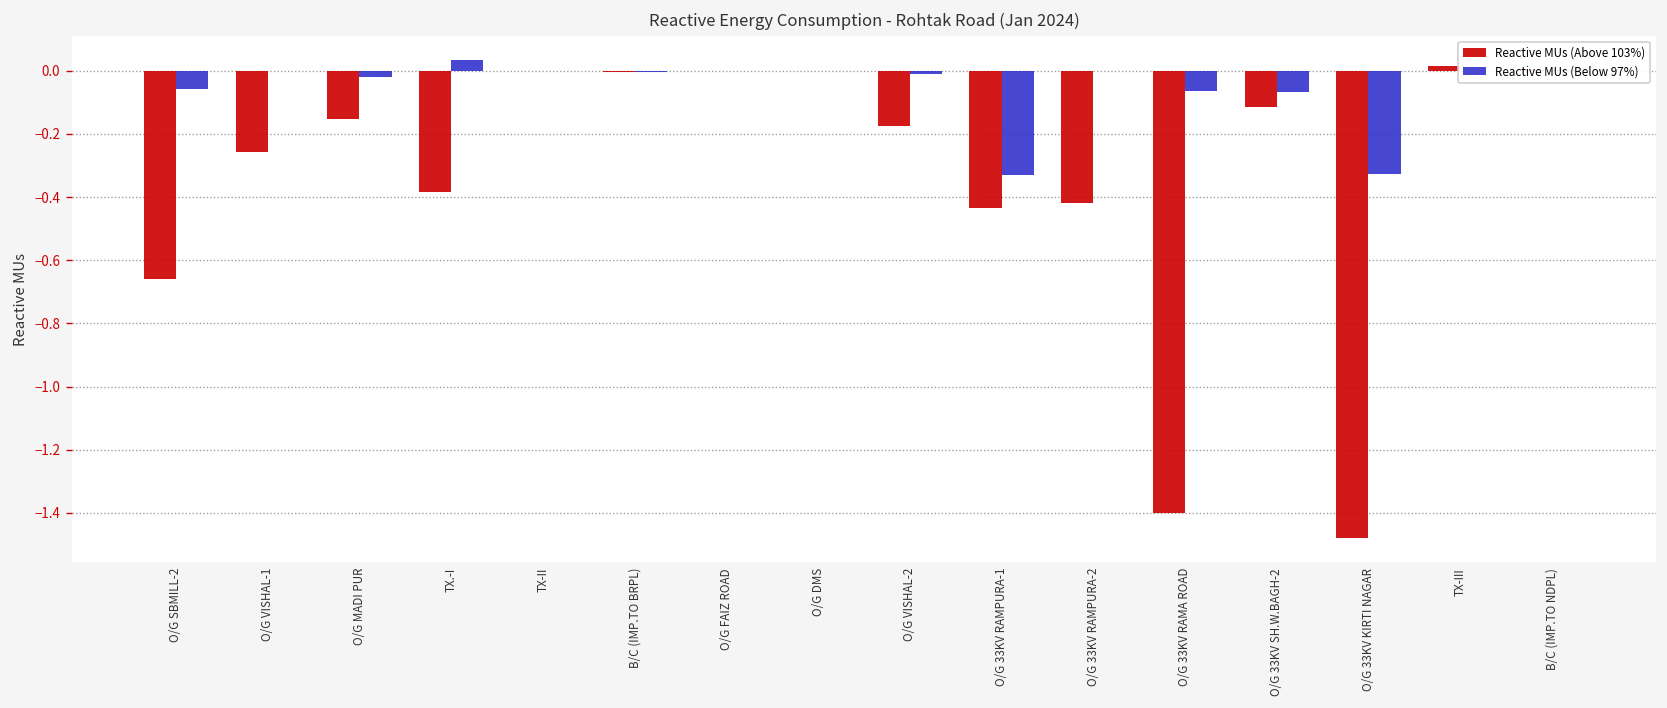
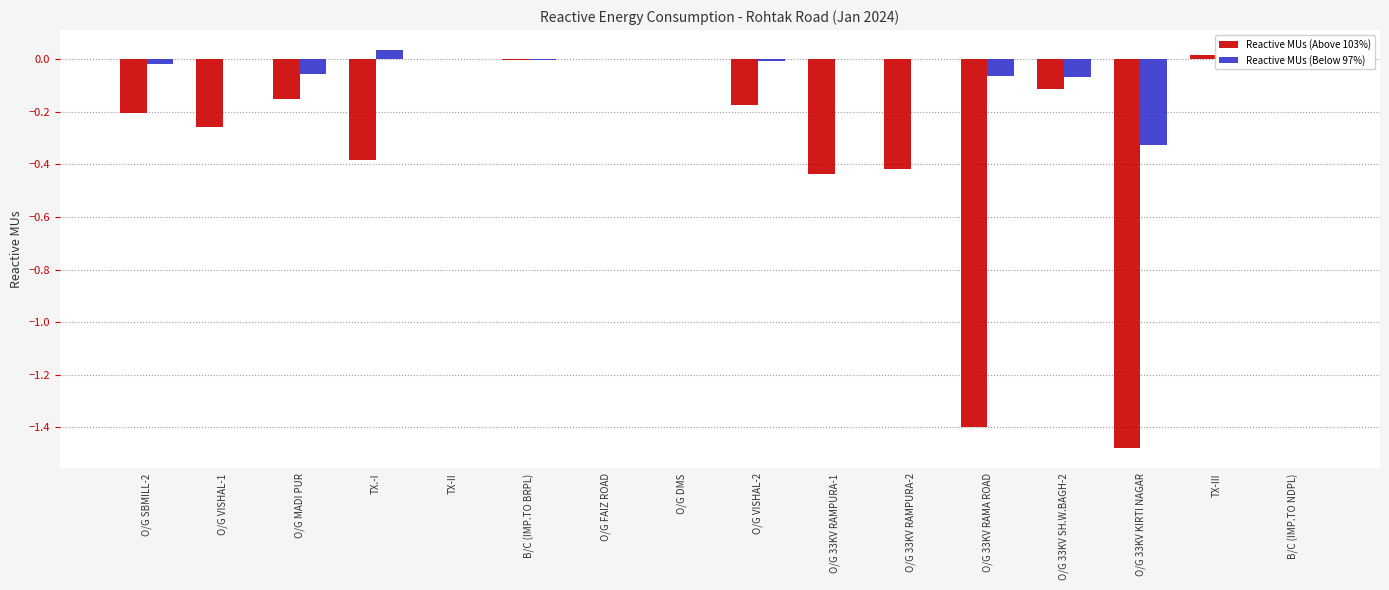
Reactive MUs (Above 103%), O/G SBMILL-2: -0.66 -> -0.20
Reactive MUs (Below 97%), O/G SBMILL-2: -0.06 -> -0.02
Reactive MUs (Below 97%), O/G MADI PUR: -0.02 -> -0.06
Reactive MUs (Below 97%), O/G 33KV RAMPURA-1: -0.33 -> 0.00
